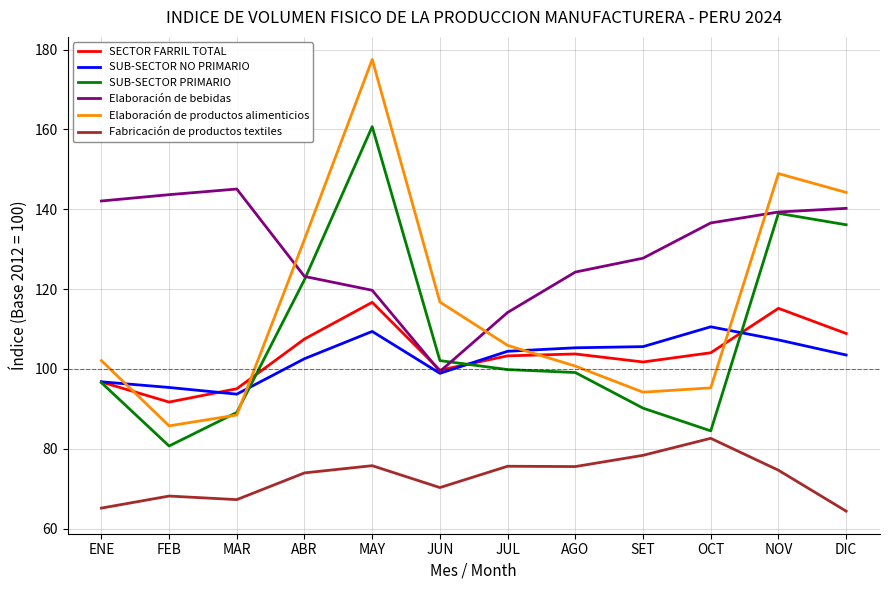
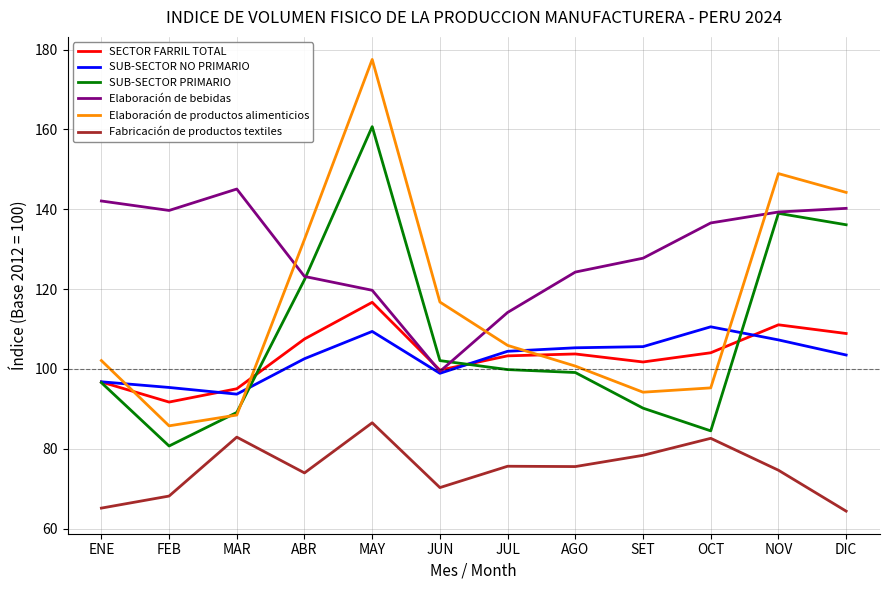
Elaboración de bebidas, FEB: 144 -> 140
Fabricación de productos textiles, MAR: 67 -> 83
Fabricación de productos textiles, MAY: 76 -> 86
SECTOR FARRIL TOTAL, NOV: 115 -> 111
